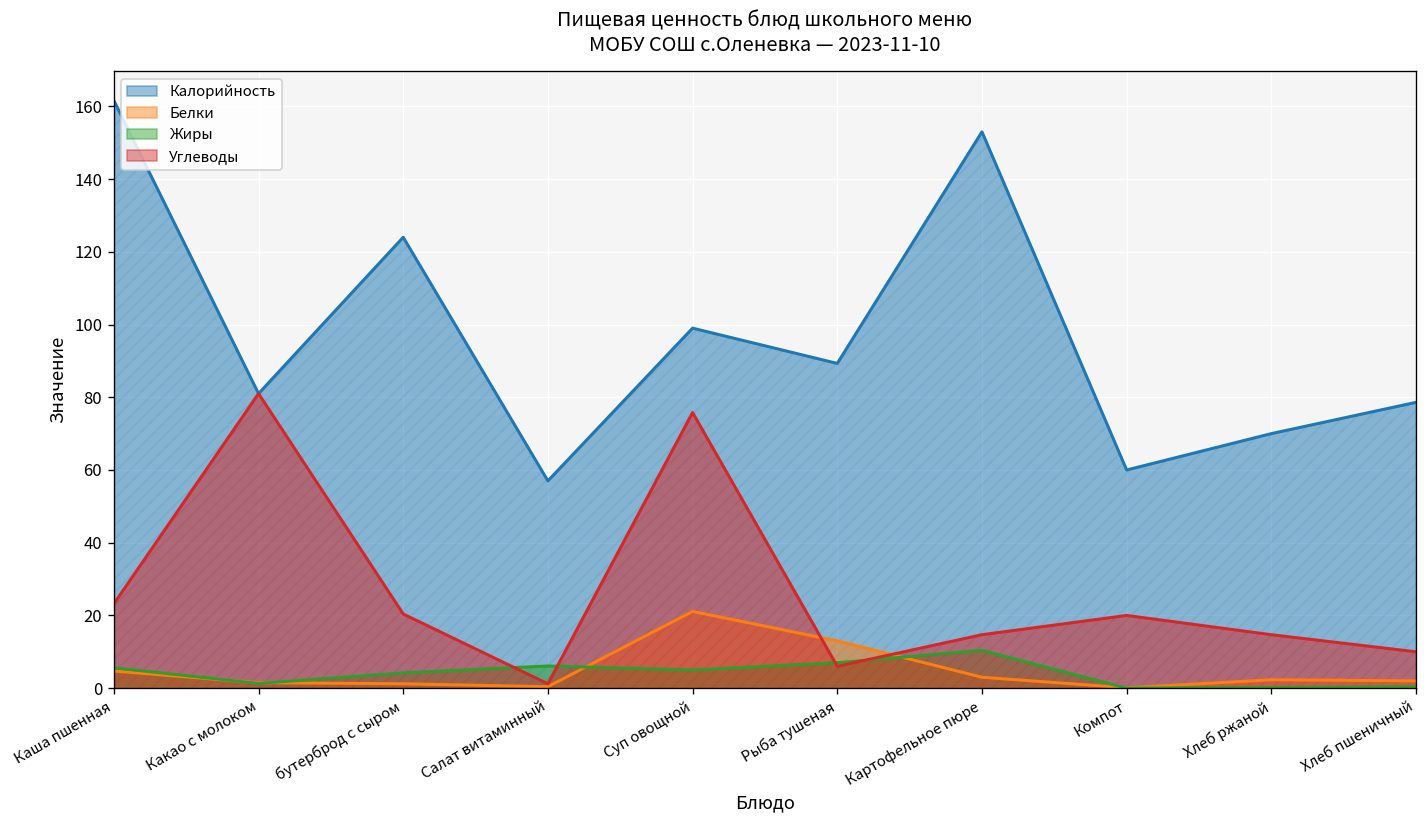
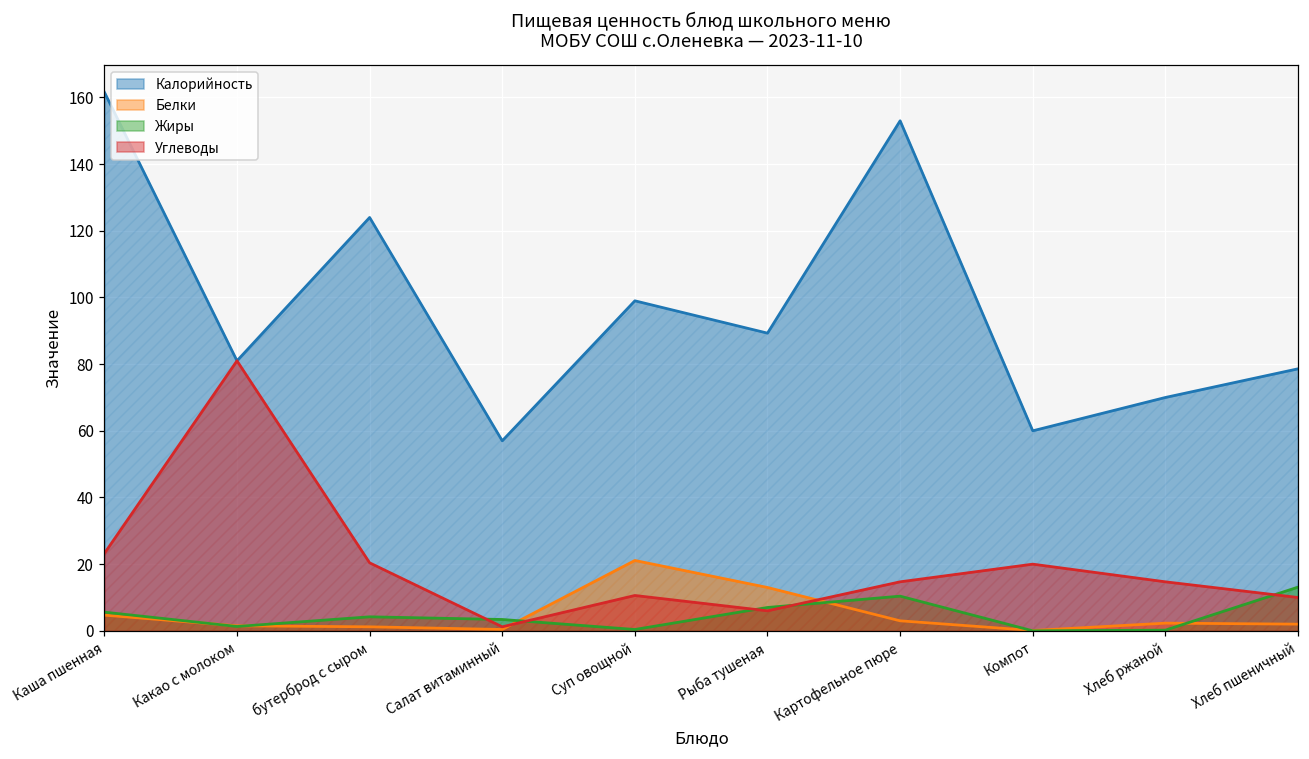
Жиры, Салат витаминный: 6 -> 3
Жиры, Суп овощной: 5 -> 0
Углеводы, Суп овощной: 76 -> 11
Жиры, Хлеб пшеничный: 0 -> 13
